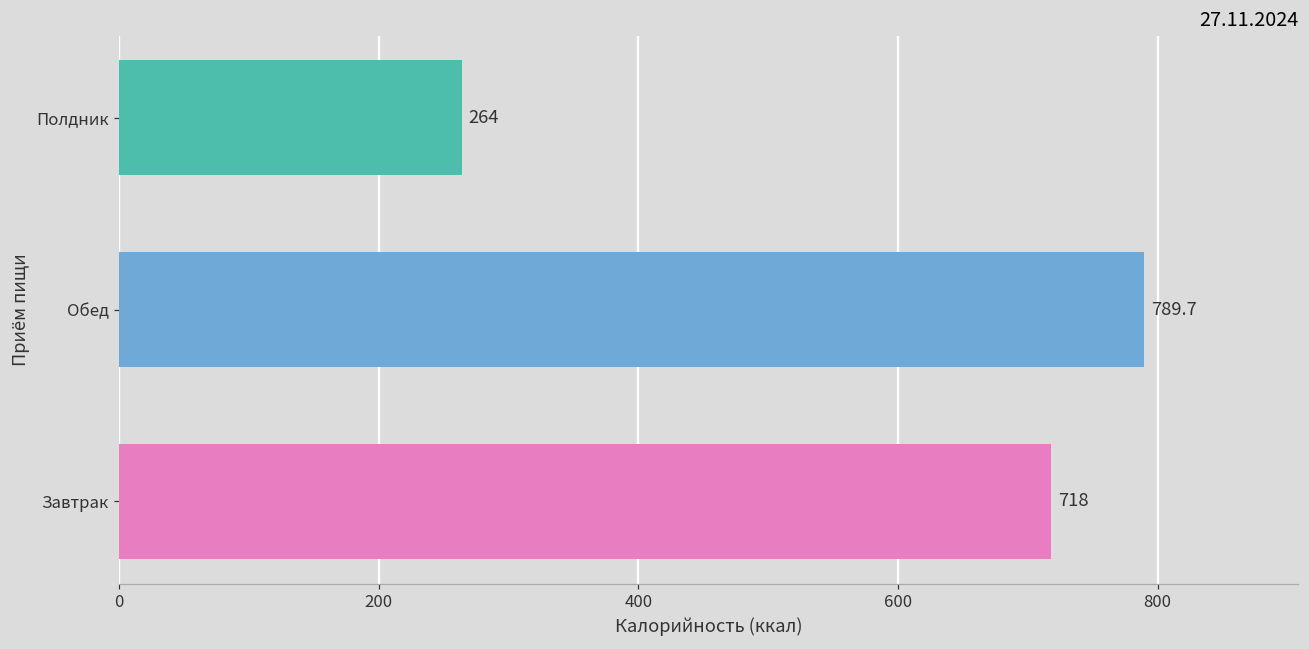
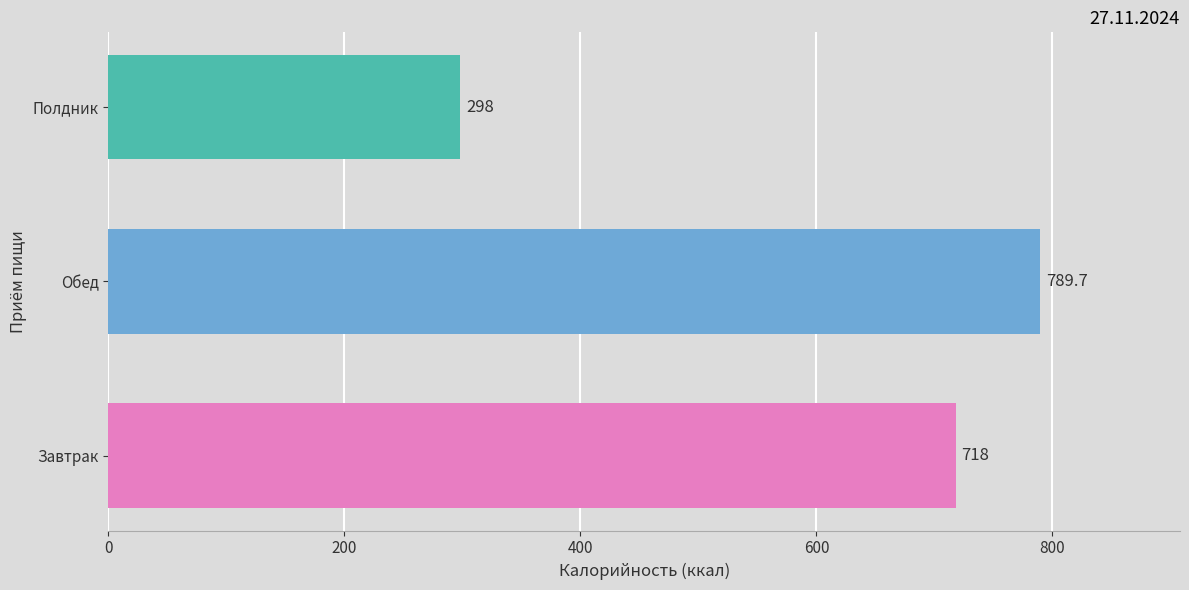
Полдник: 264 -> 298
